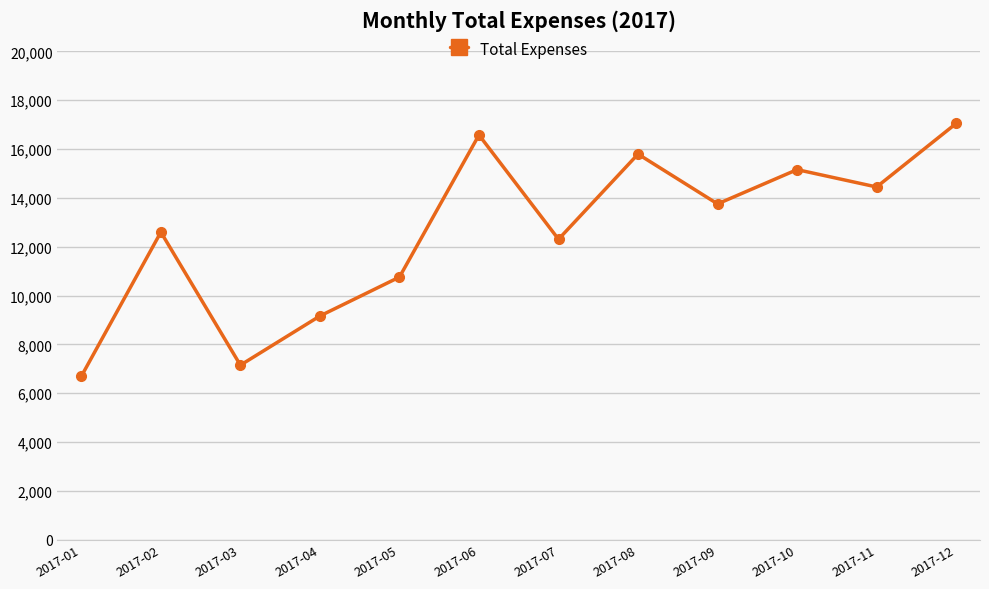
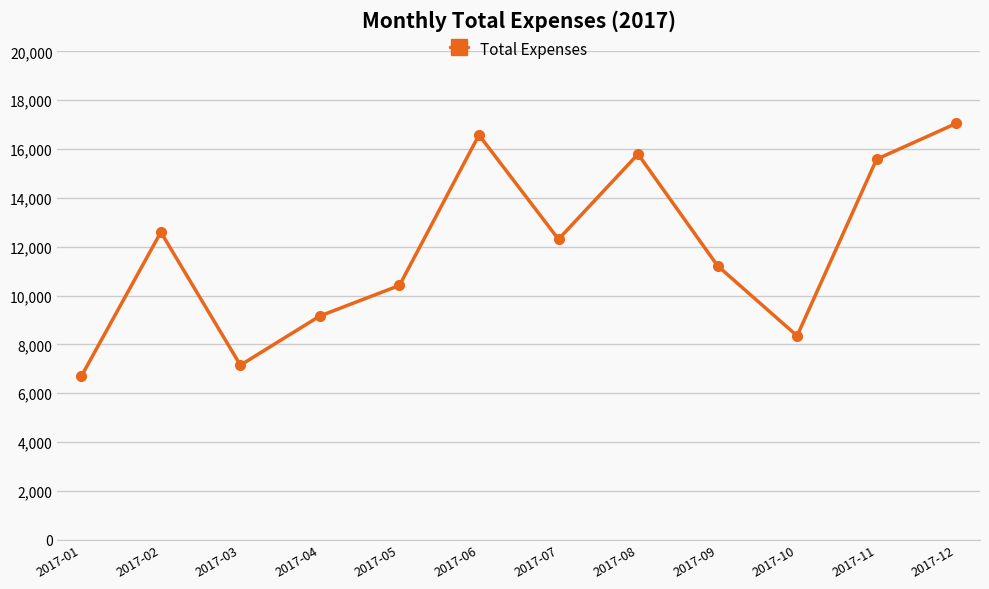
2017-05: 10,800 -> 10,400
2017-09: 13,800 -> 11,200
2017-10: 15,200 -> 8,400
2017-11: 14,400 -> 15,600
